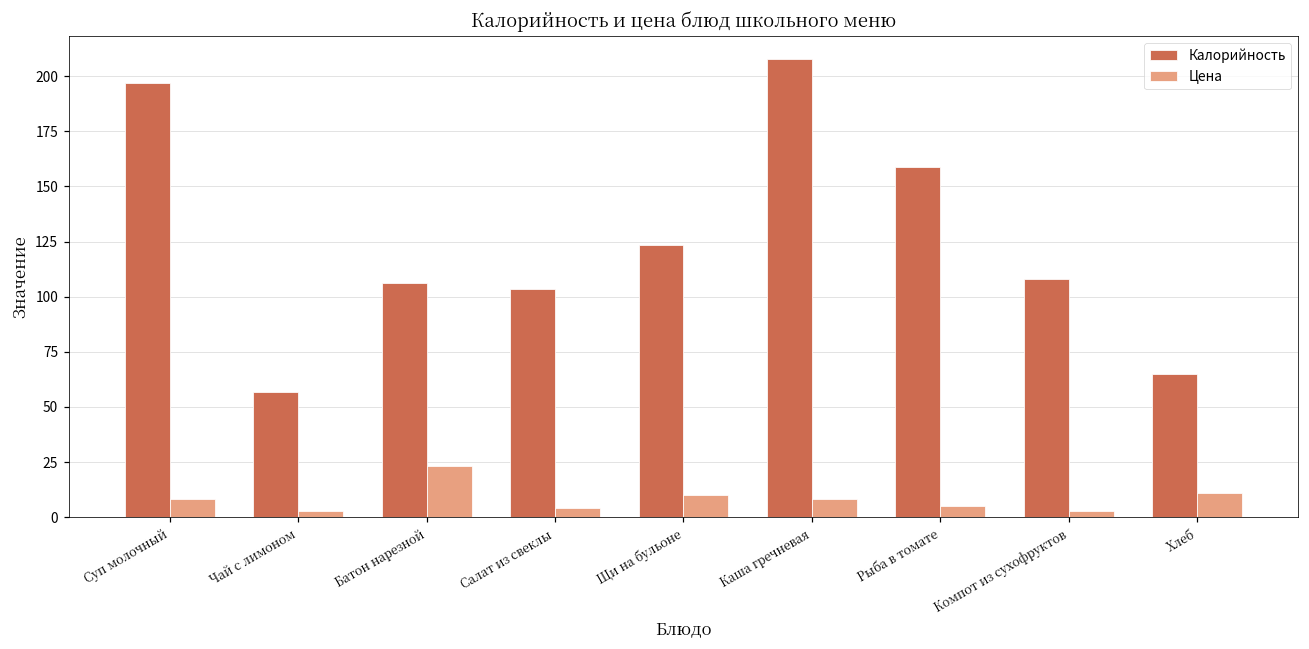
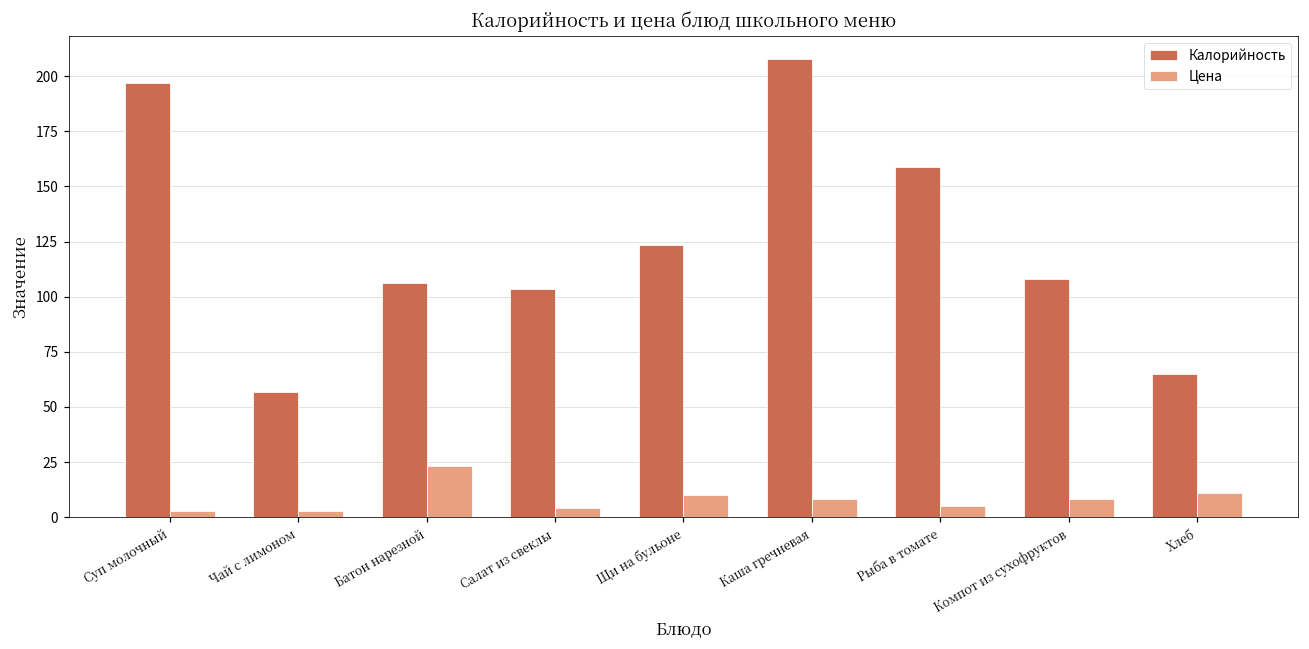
Цена, Суп молочный: 8 -> 3
Цена, Компот из сухофруктов: 3 -> 8
